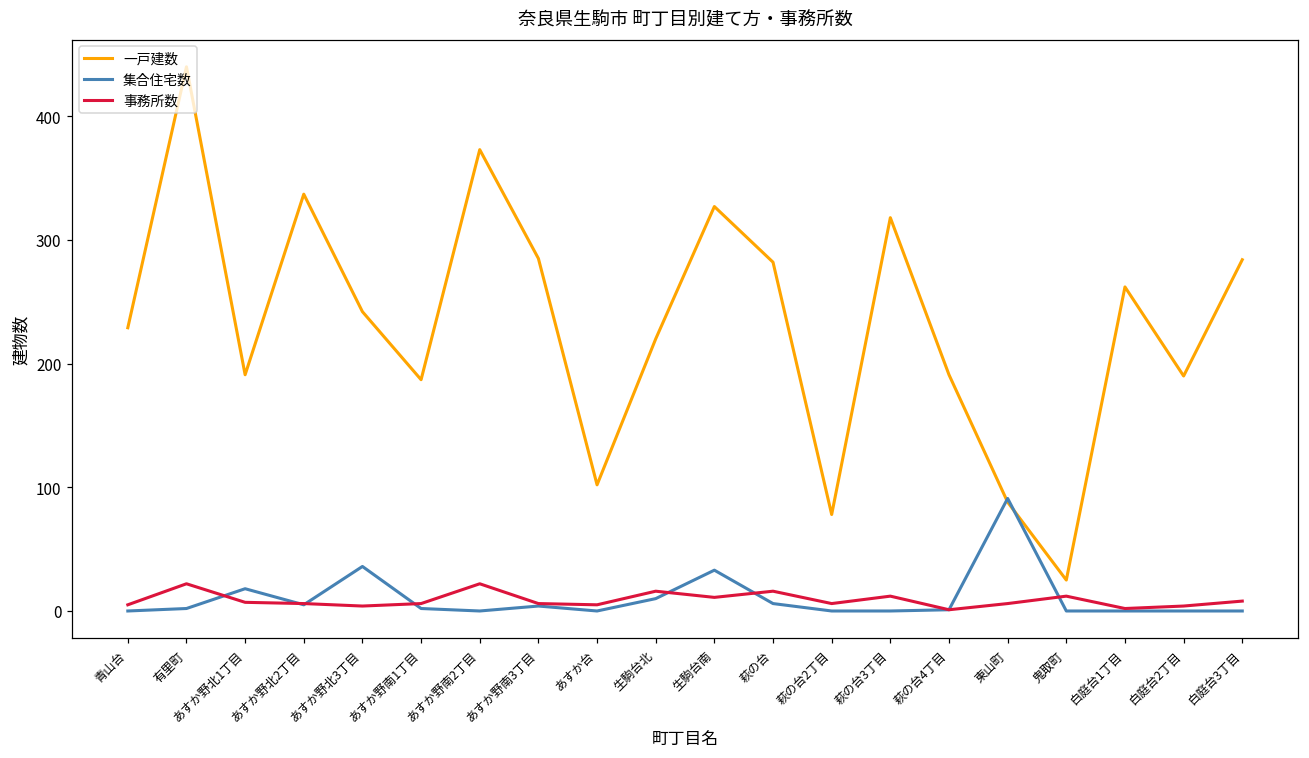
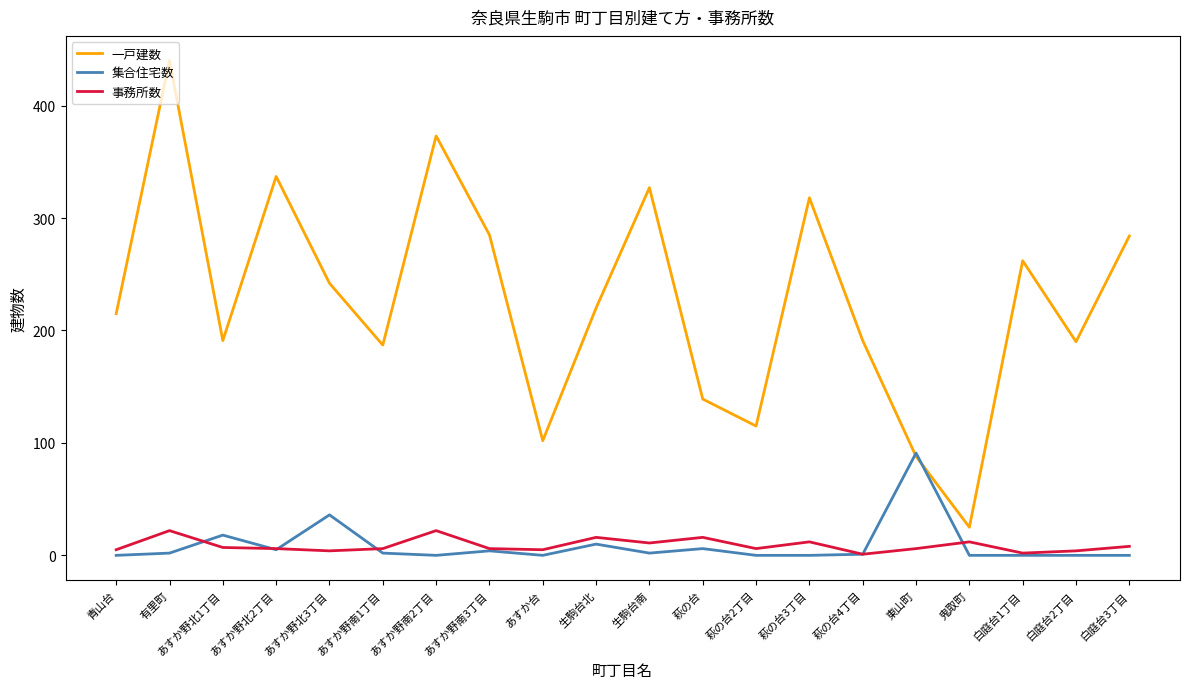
一戸建数, 青山台: 229 -> 215
集合住宅数, 生駒台南: 33 -> 2
一戸建数, 萩の台: 282 -> 139
一戸建数, 萩の台2丁目: 78 -> 115
